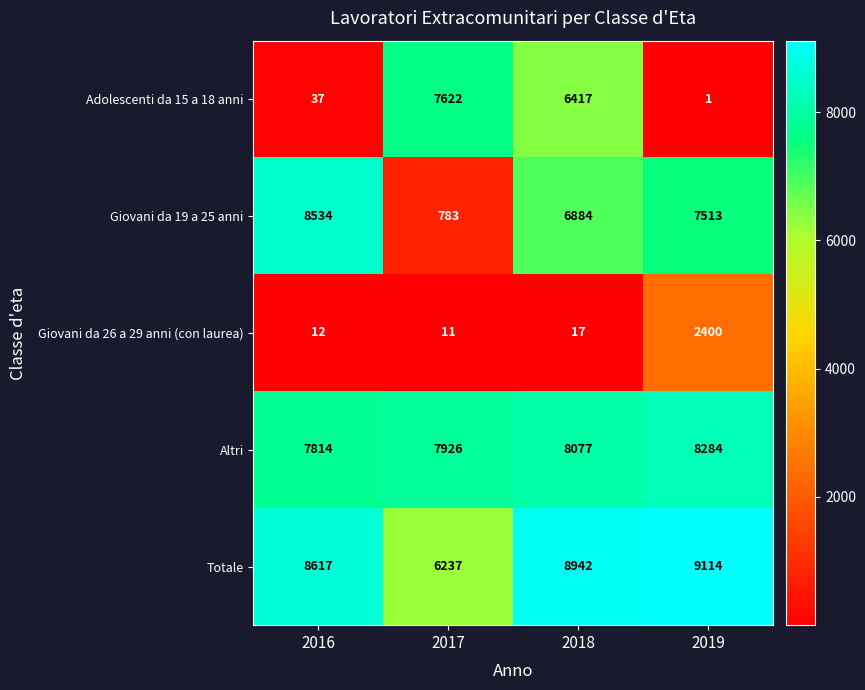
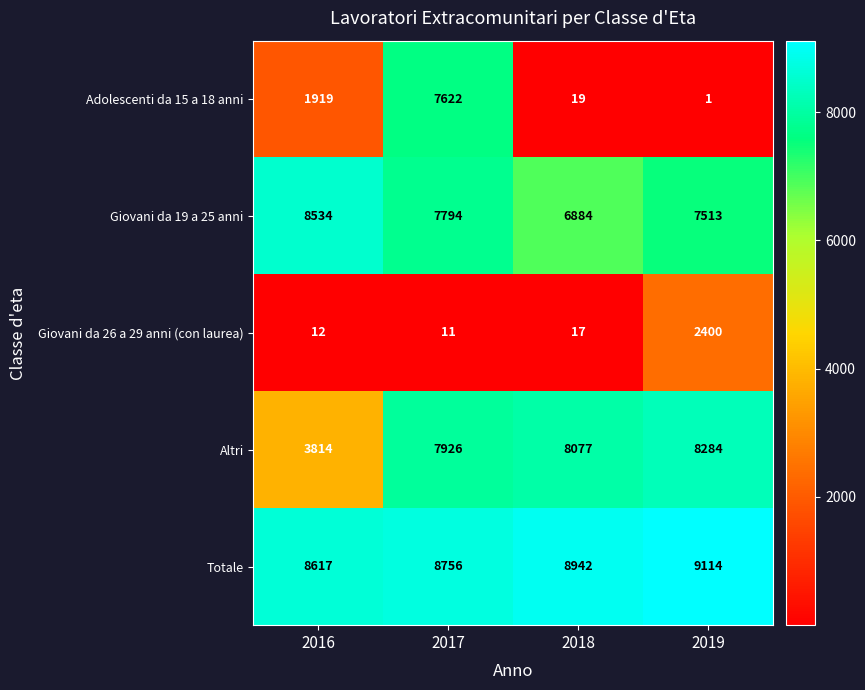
Adolescenti da 15 a 18 anni, 2016: 37 -> 1919
Adolescenti da 15 a 18 anni, 2018: 6417 -> 19
Giovani da 19 a 25 anni, 2017: 783 -> 7794
Altri, 2016: 7814 -> 3814
Totale, 2017: 6237 -> 8756
